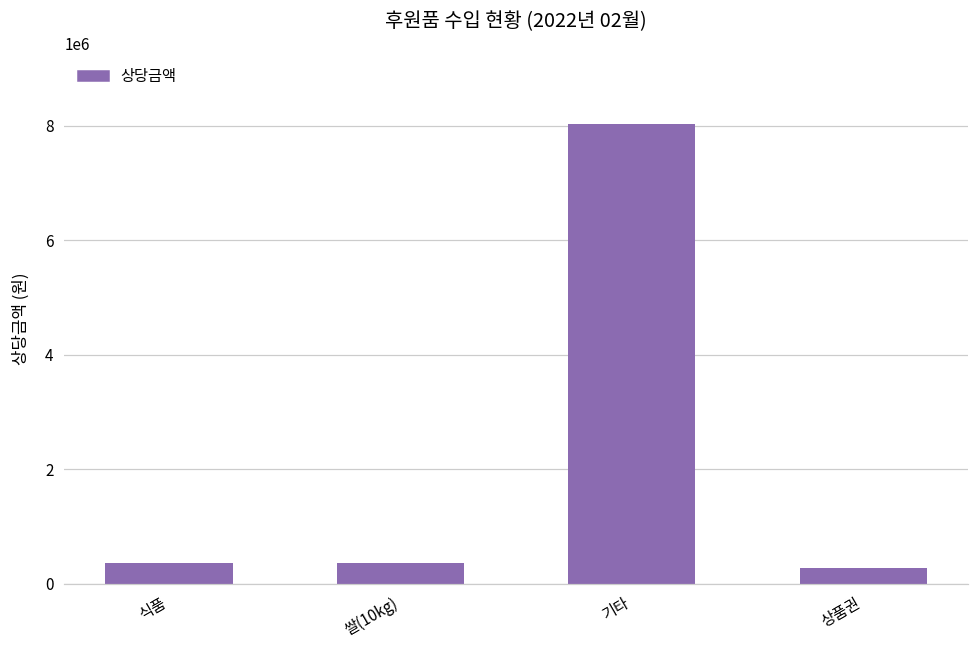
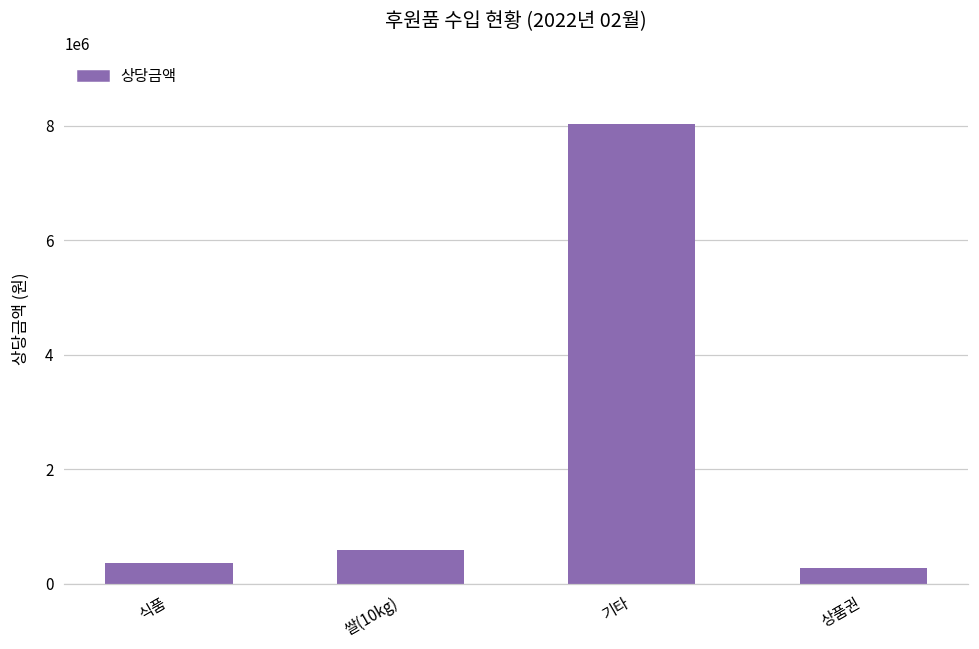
쌀(10kg): 400000 -> 600000
